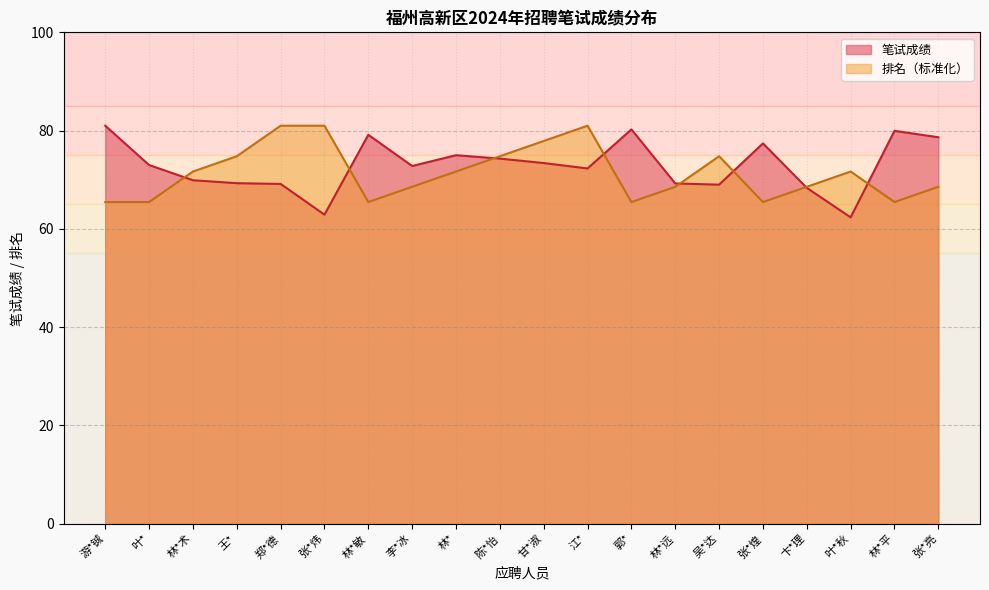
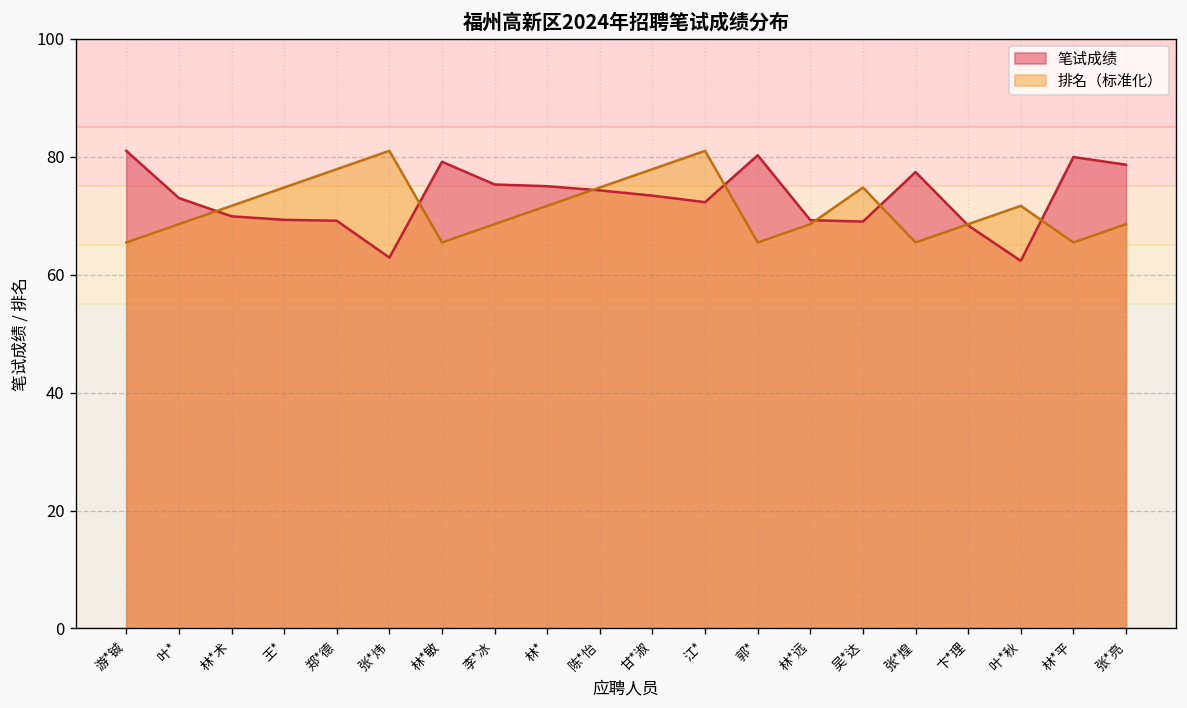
排名（标准化）, 叶*: 65 -> 69
排名（标准化）, 郑*德: 81 -> 78
笔试成绩, 李*冰: 73 -> 75
